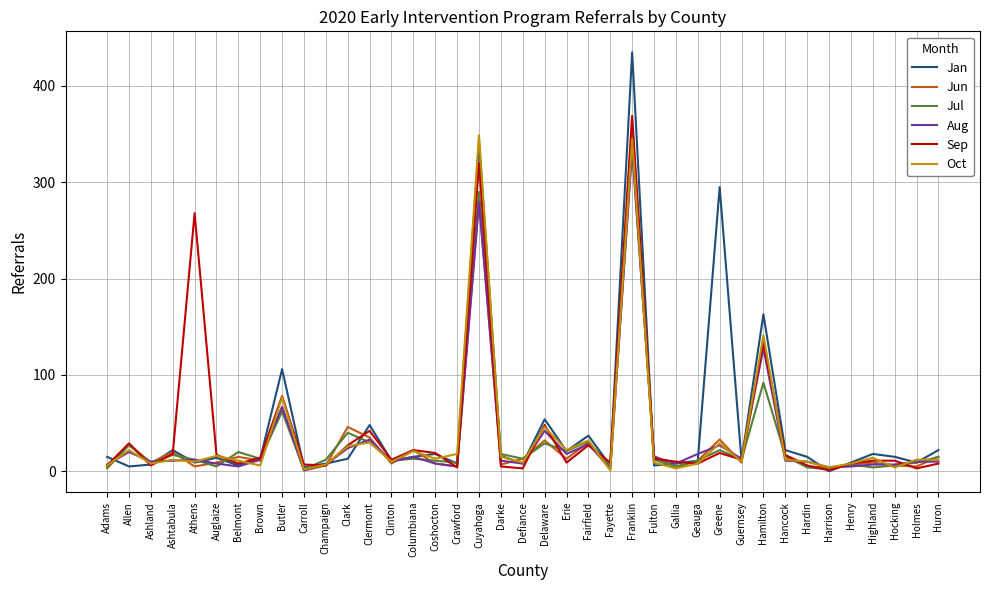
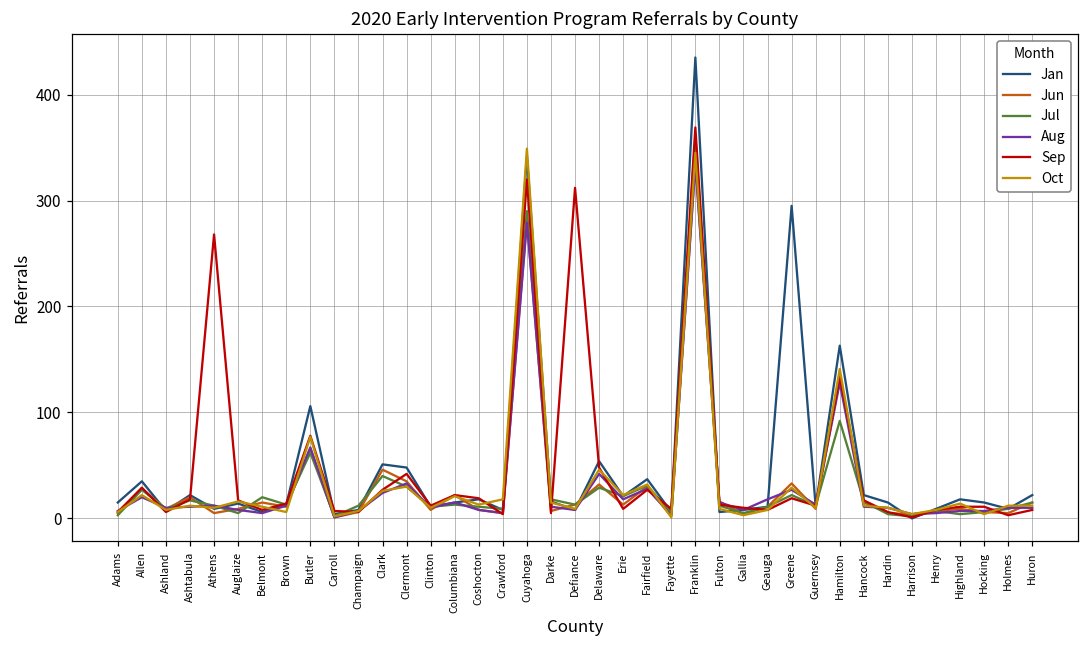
Jan, Allen: 10 -> 40
Jan, Clark: 10 -> 50
Sep, Defiance: 0 -> 310
